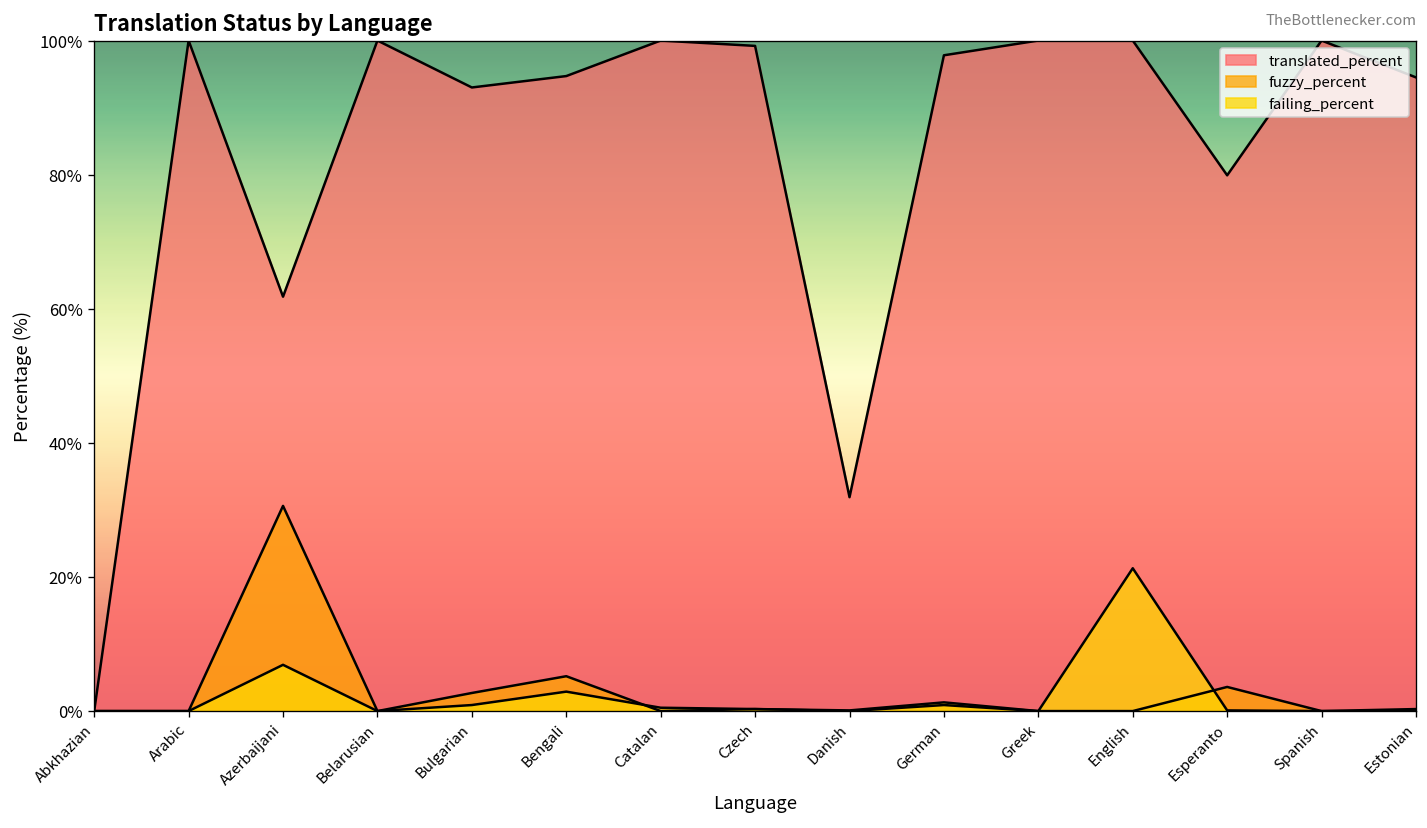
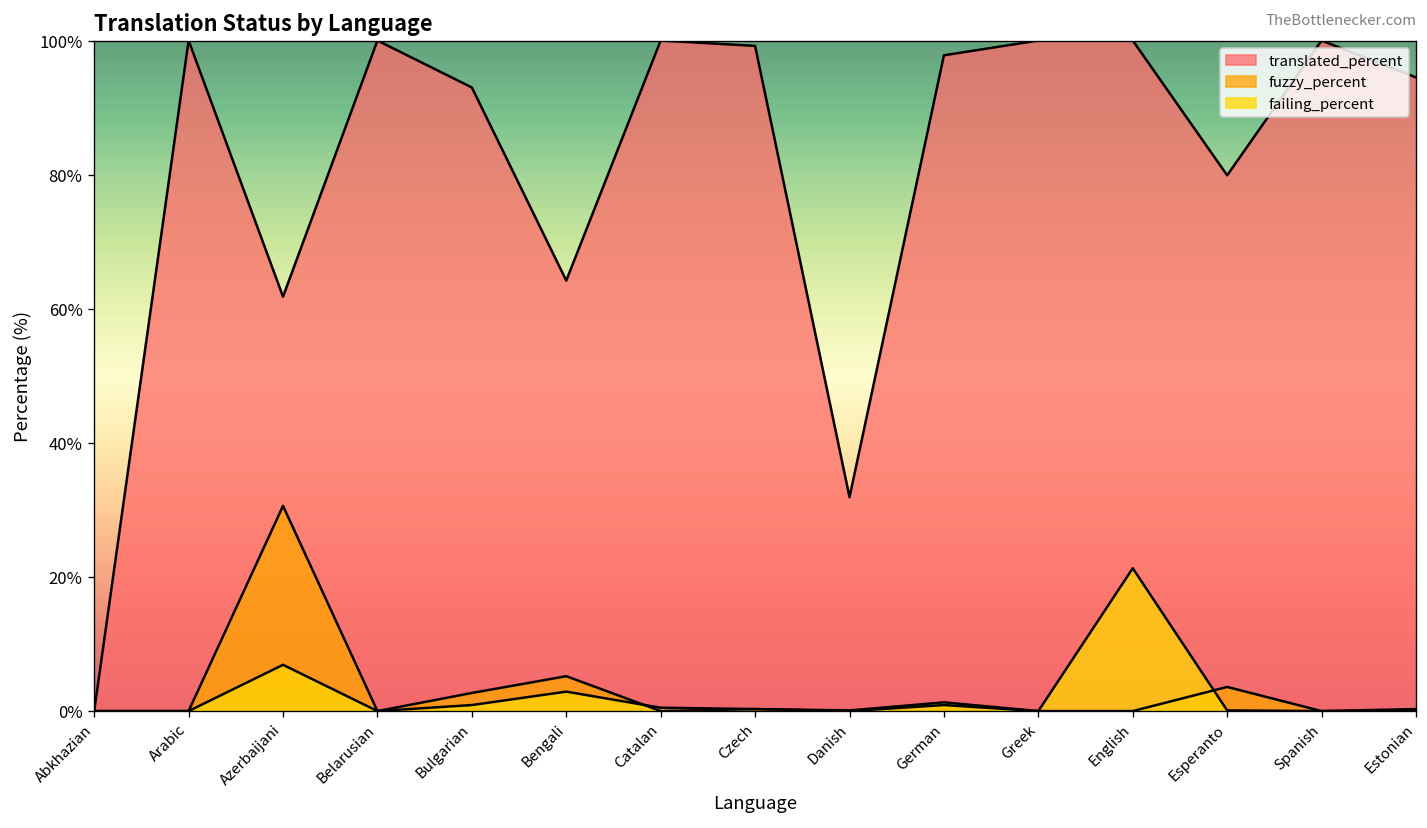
translated_percent, Bengali: 95% -> 64%
